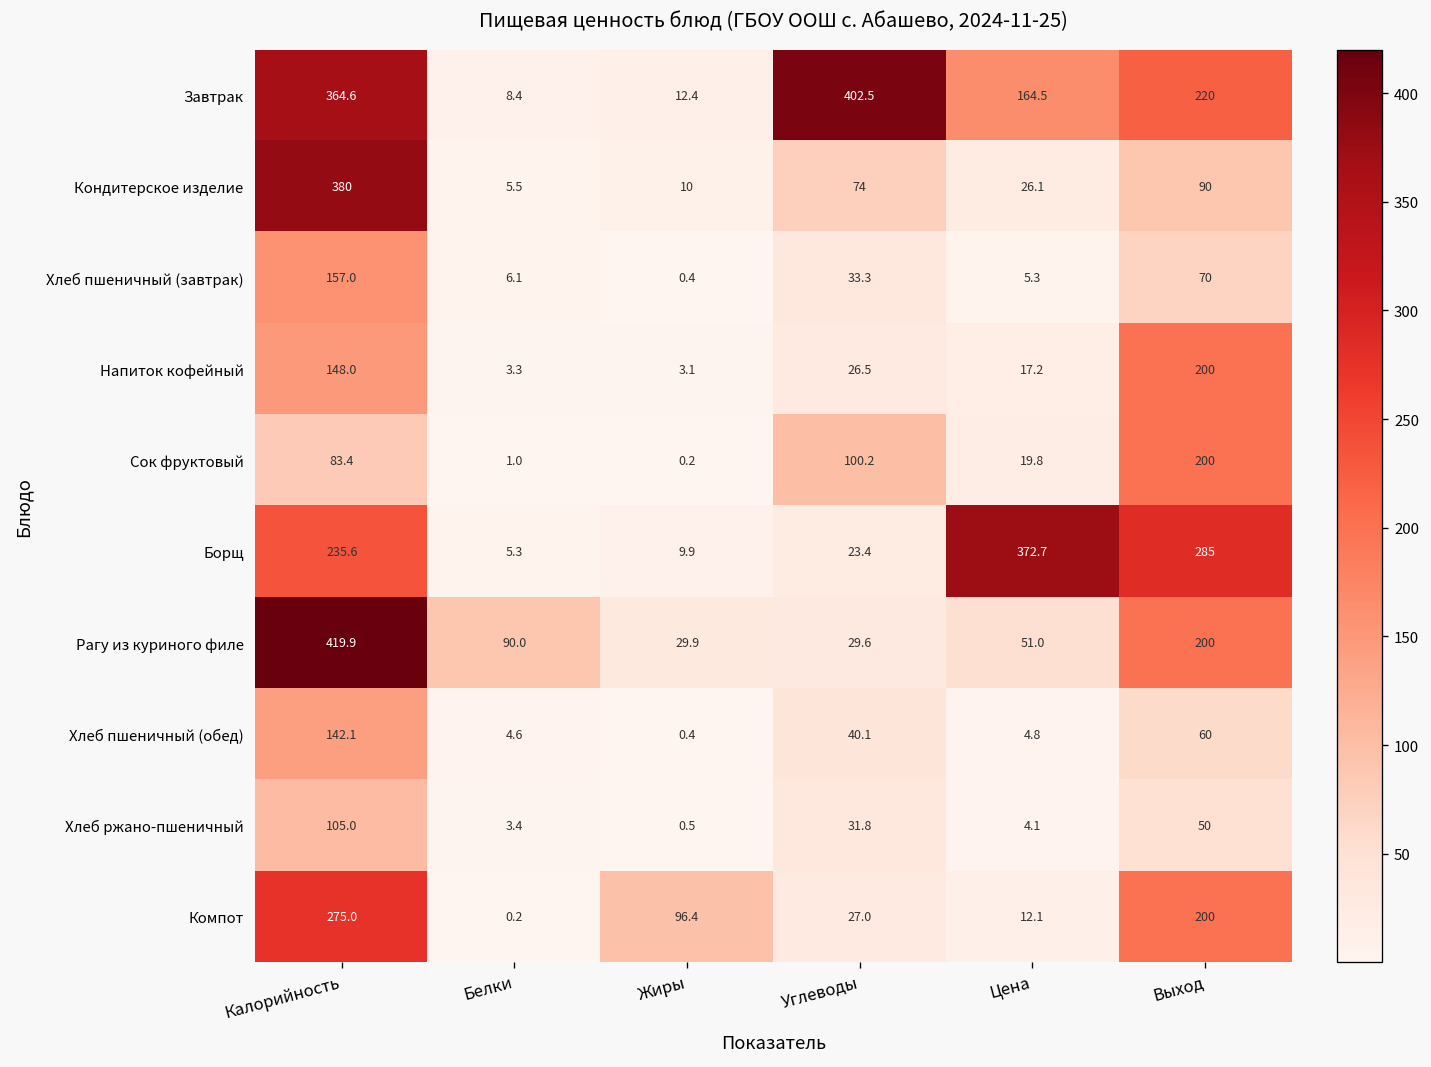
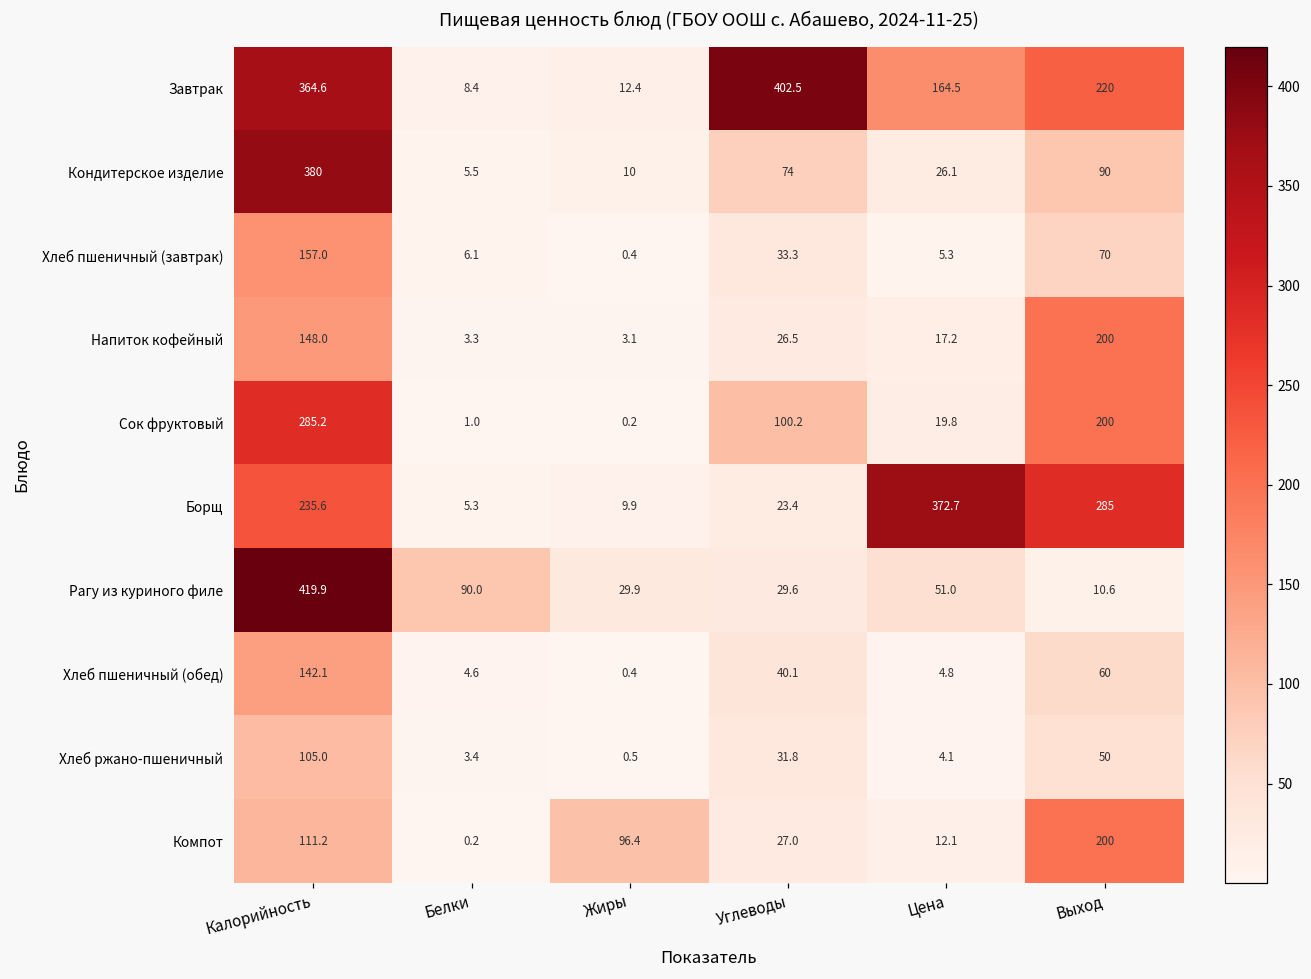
Сок фруктовый, Калорийность: 83.4 -> 285.2
Рагу из куриного филе, Выход: 200 -> 10.6
Компот, Калорийность: 275.0 -> 111.2
